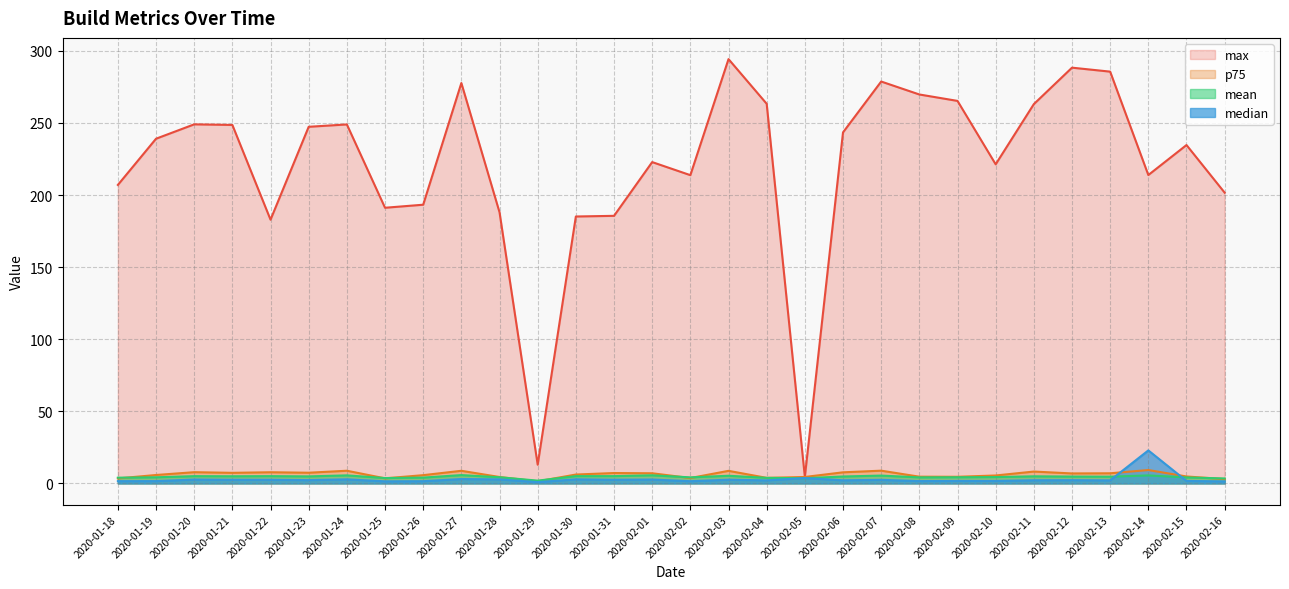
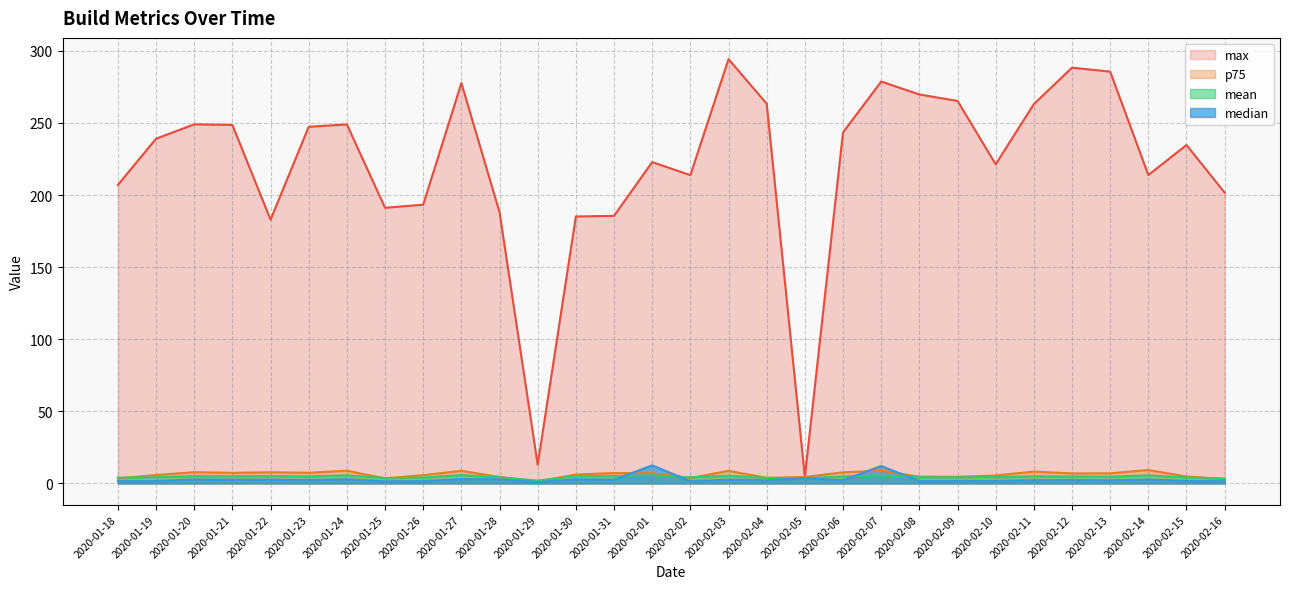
median, 2020-02-01: 3 -> 13
median, 2020-02-07: 2 -> 12
median, 2020-02-14: 23 -> 3
